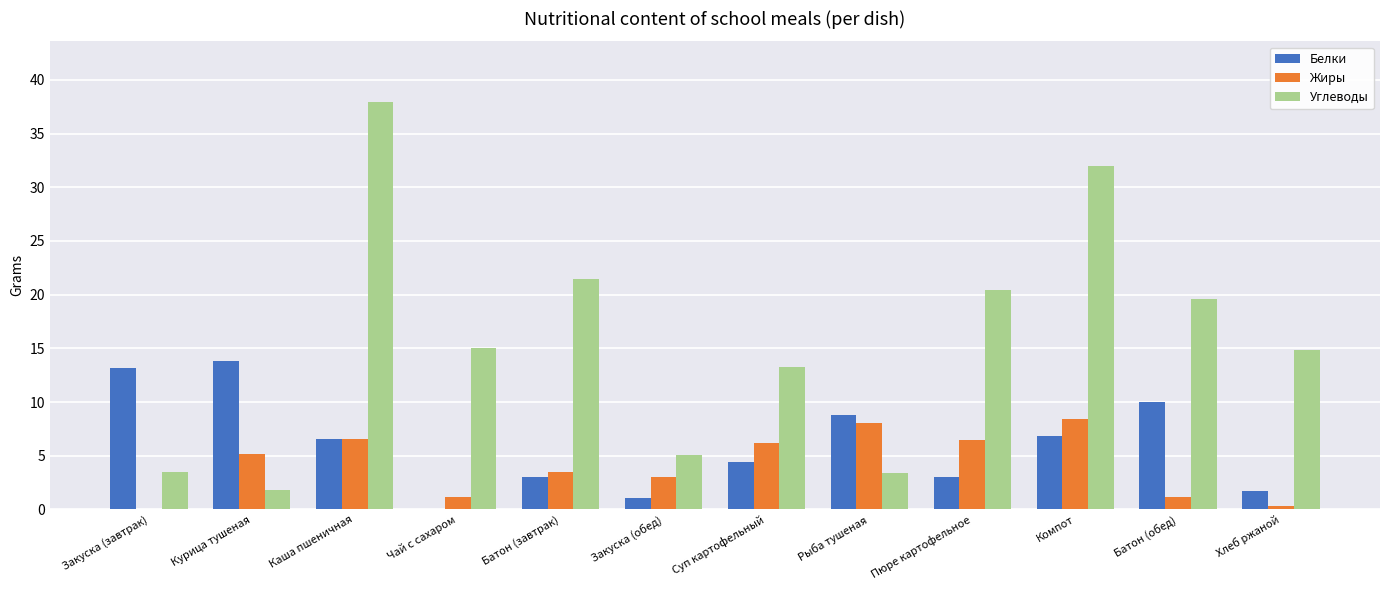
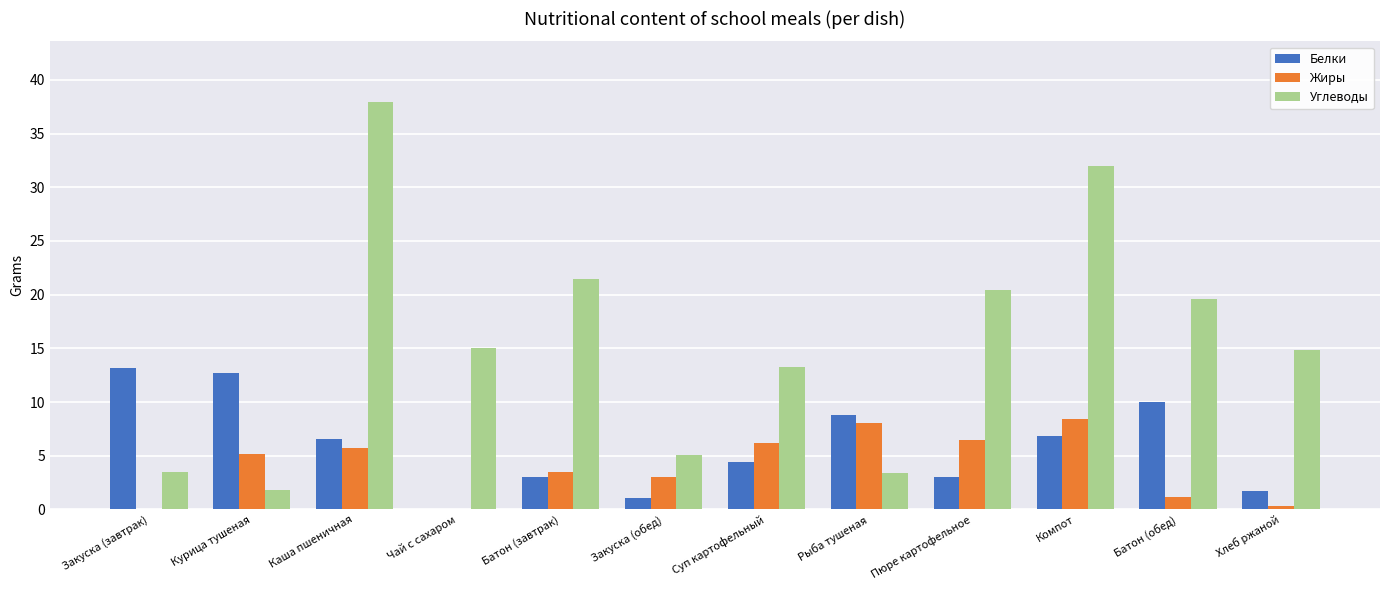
Белки, Курица тушеная: 13.8 -> 12.7
Жиры, Каша пшеничная: 6.6 -> 5.7
Жиры, Чай с сахаром: 1.2 -> 0.0
